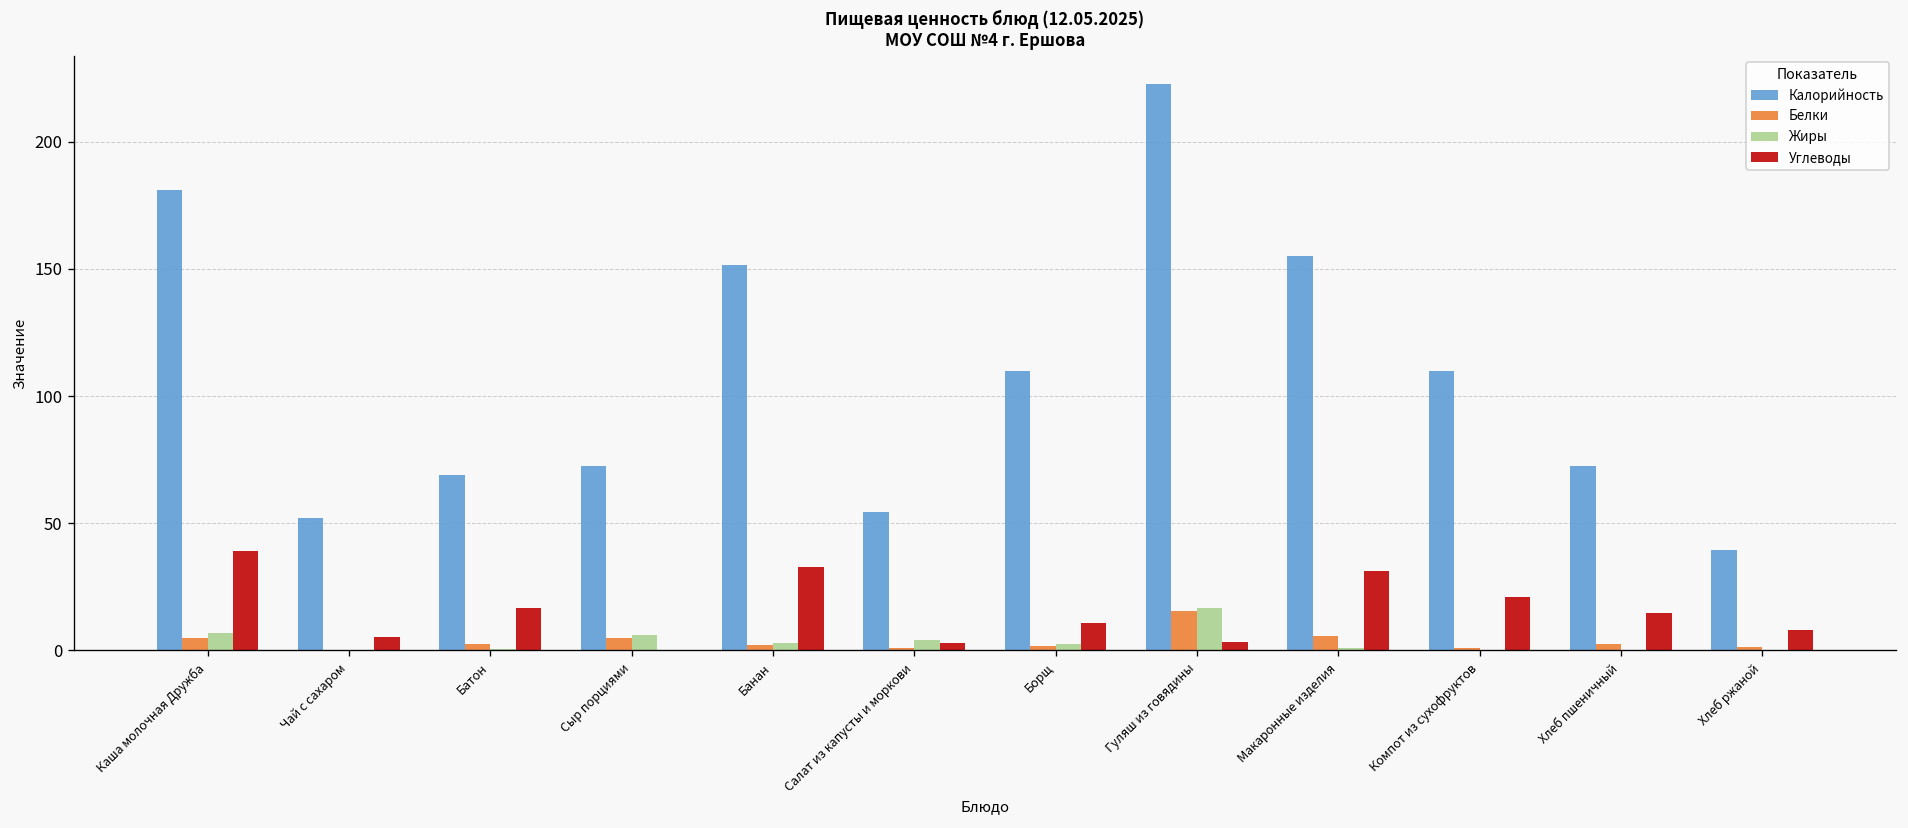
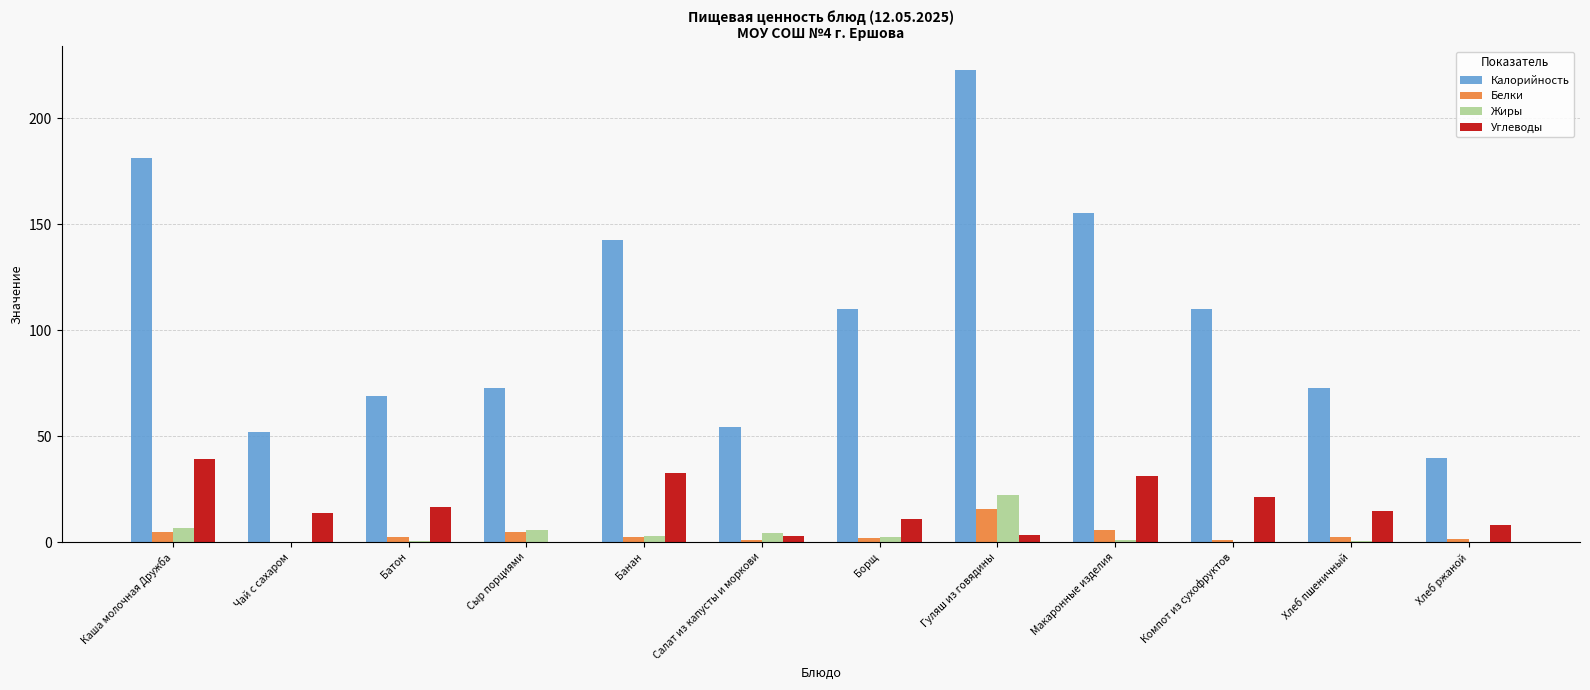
Углеводы, Чай с сахаром: 5 -> 14
Калорийность, Банан: 152 -> 143
Жиры, Гуляш из говядины: 17 -> 22
